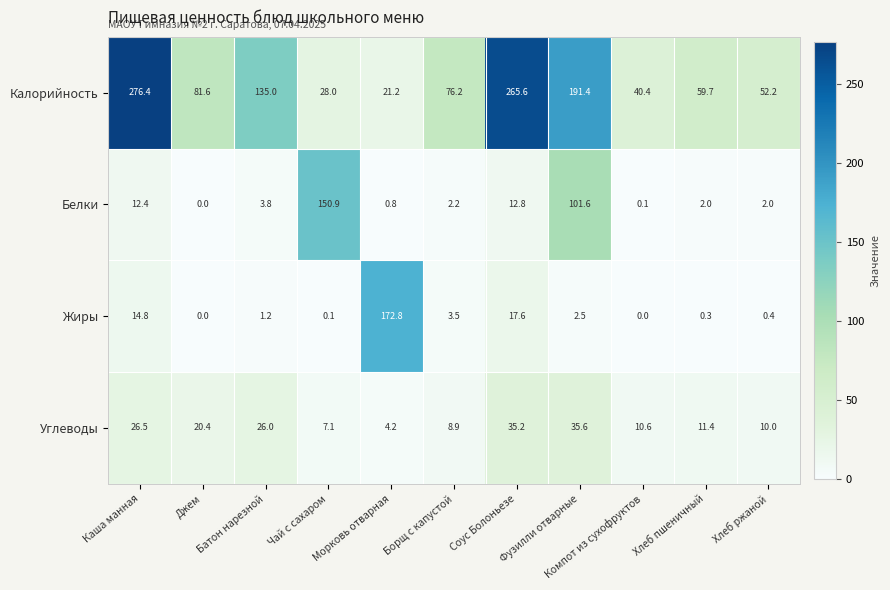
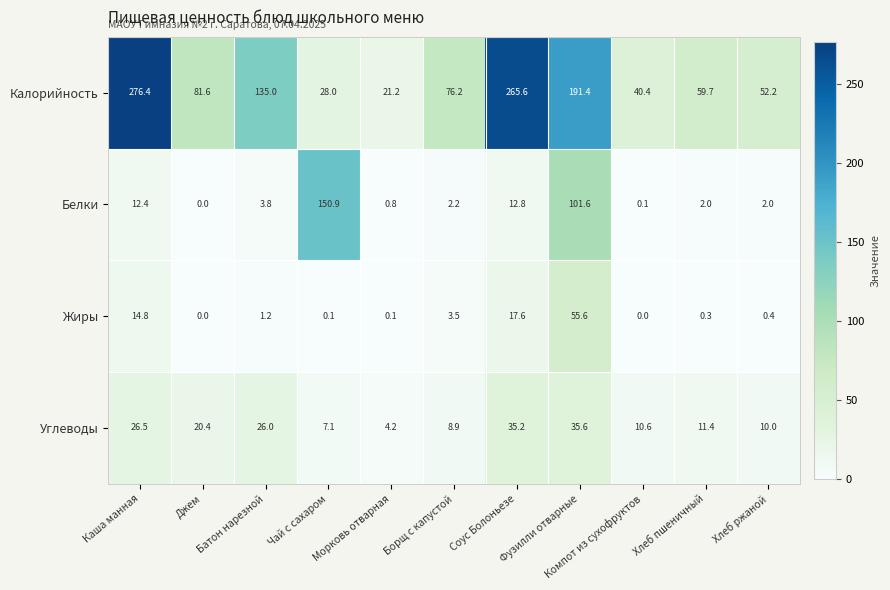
Жиры, Морковь отварная: 172.8 -> 0.1
Жиры, Фузилли отварные: 2.5 -> 55.6
